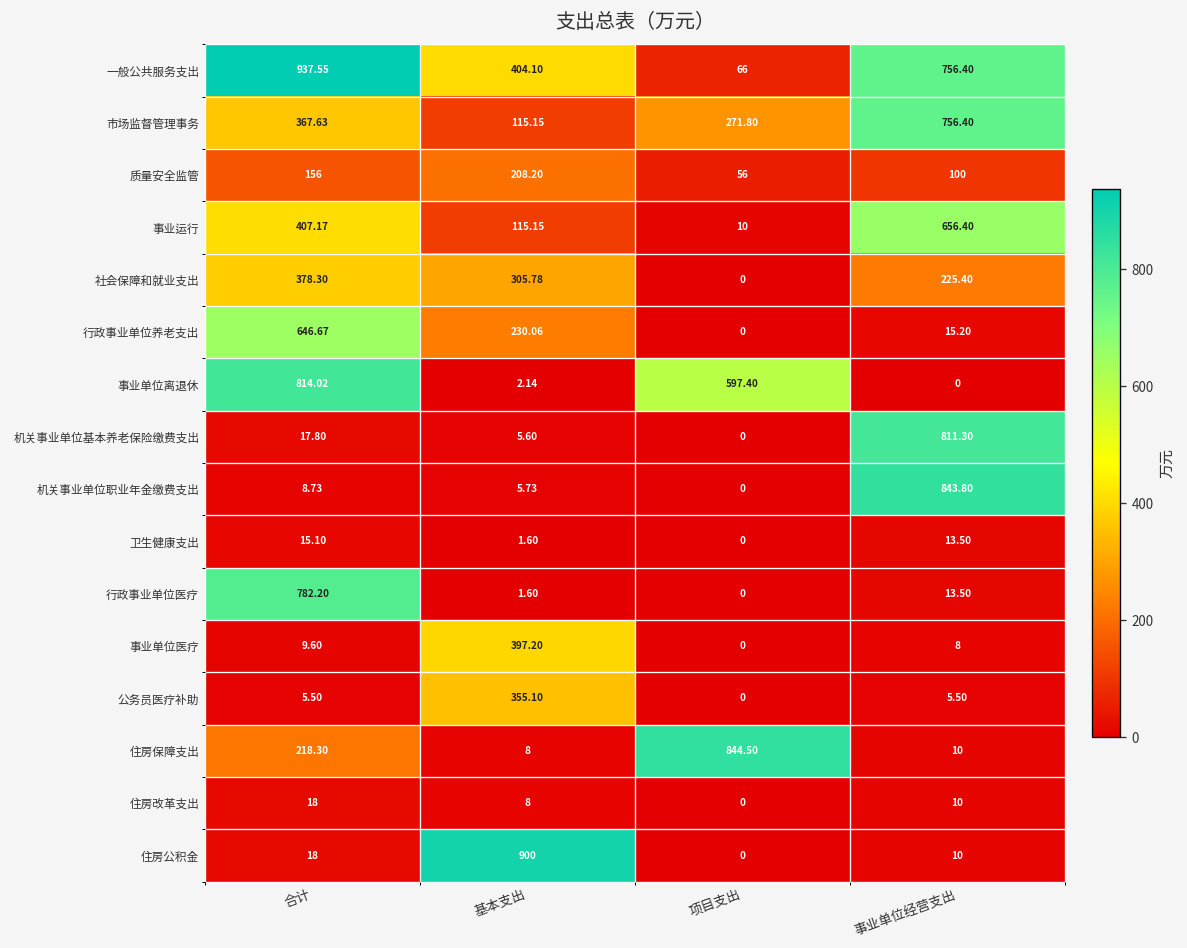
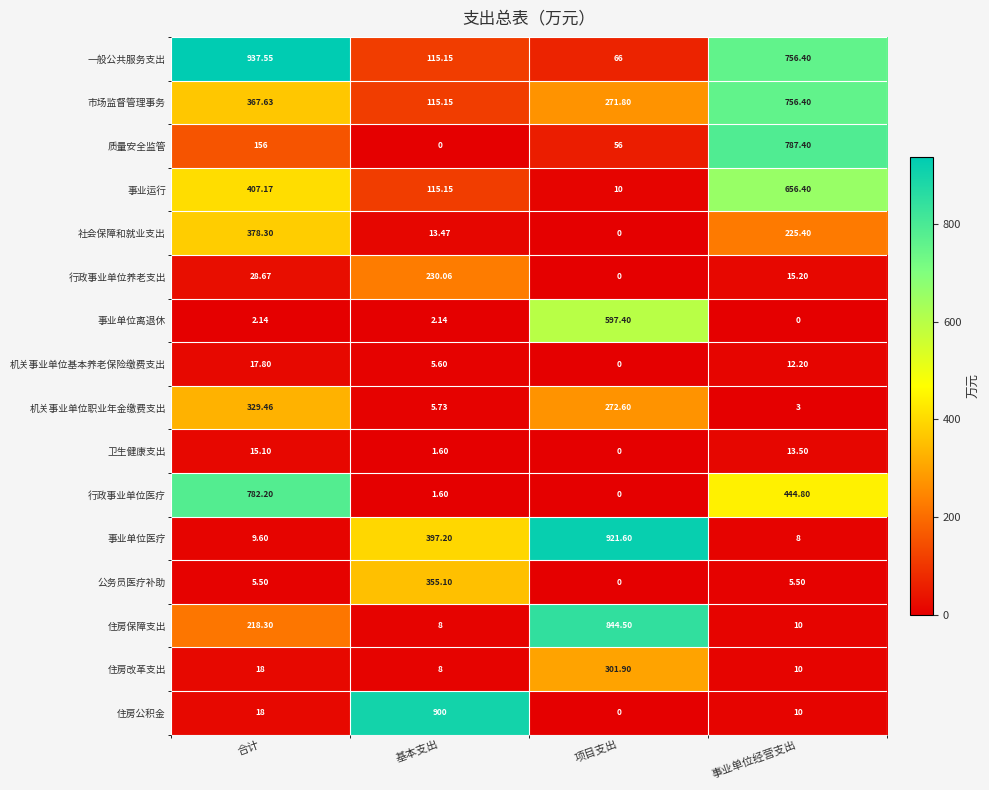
一般公共服务支出, 基本支出: 404.10 -> 115.15
质量安全监管, 基本支出: 208.20 -> 0
质量安全监管, 事业单位经营支出: 100 -> 787.40
社会保障和就业支出, 基本支出: 305.78 -> 13.47
行政事业单位养老支出, 合计: 646.67 -> 28.67
事业单位离退休, 合计: 814.02 -> 2.14
机关事业单位基本养老保险缴费支出, 事业单位经营支出: 811.30 -> 12.20
机关事业单位职业年金缴费支出, 合计: 8.73 -> 329.46
机关事业单位职业年金缴费支出, 项目支出: 0 -> 272.60
机关事业单位职业年金缴费支出, 事业单位经营支出: 843.80 -> 3
行政事业单位医疗, 事业单位经营支出: 13.50 -> 444.80
事业单位医疗, 项目支出: 0 -> 921.60
住房改革支出, 项目支出: 0 -> 301.90
